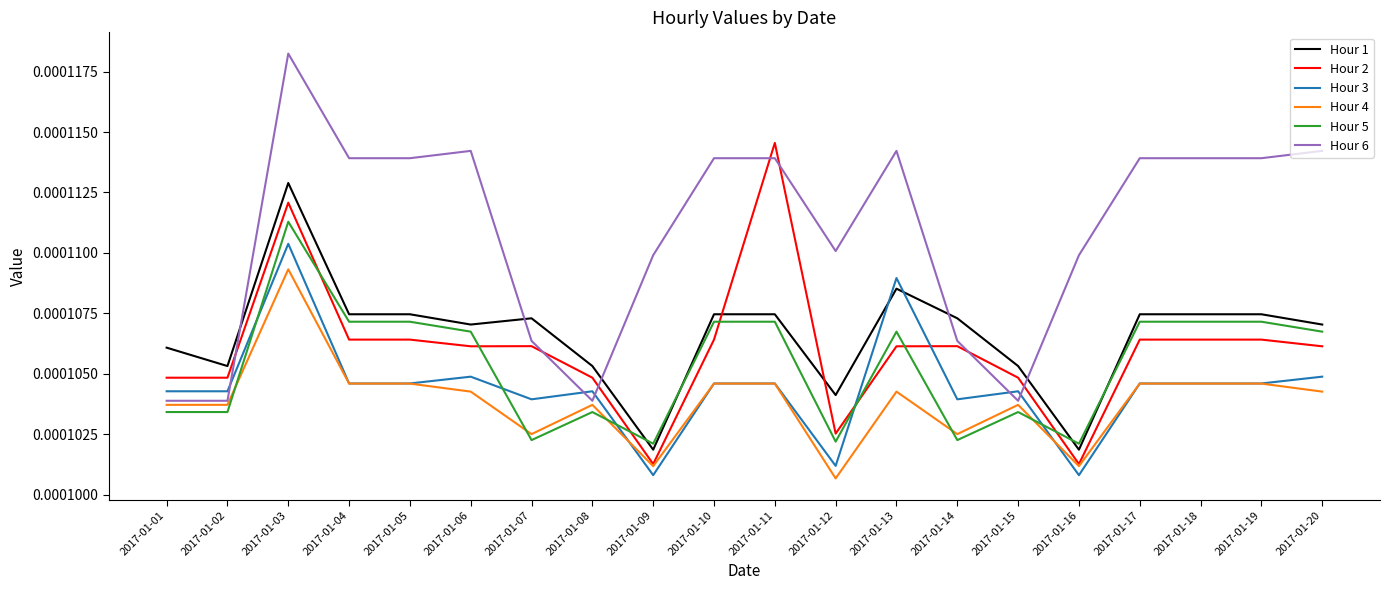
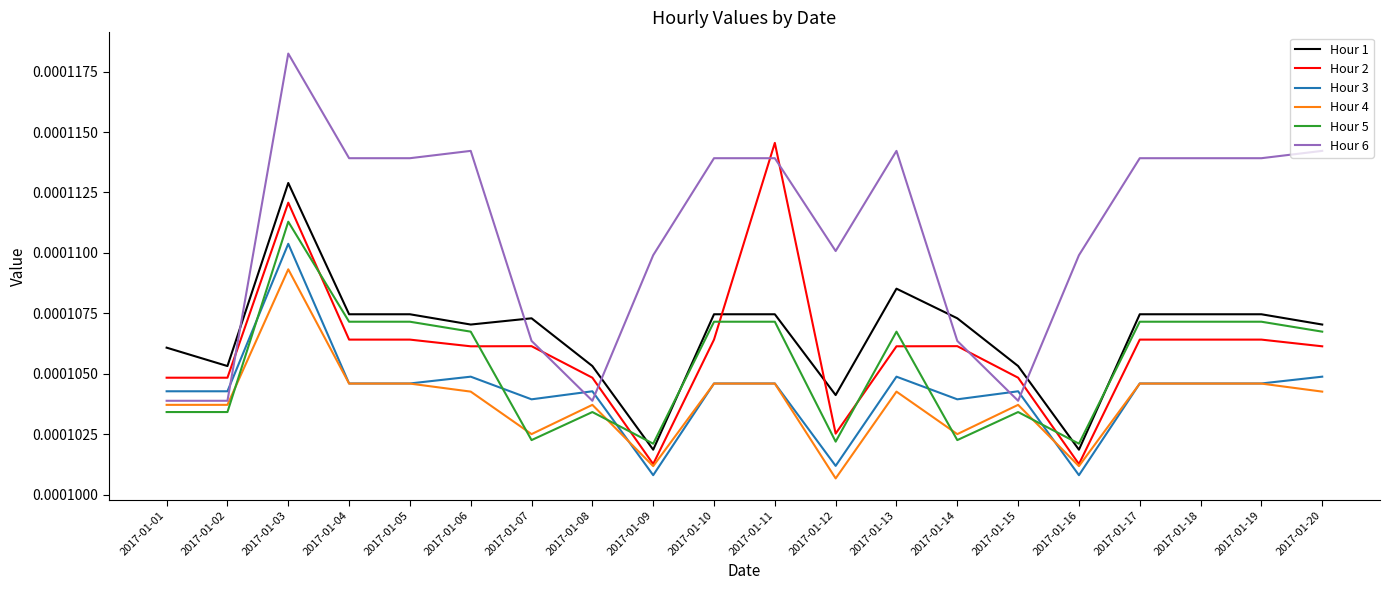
Hour 3, 2017-01-13: 0.0001090 -> 0.0001049
